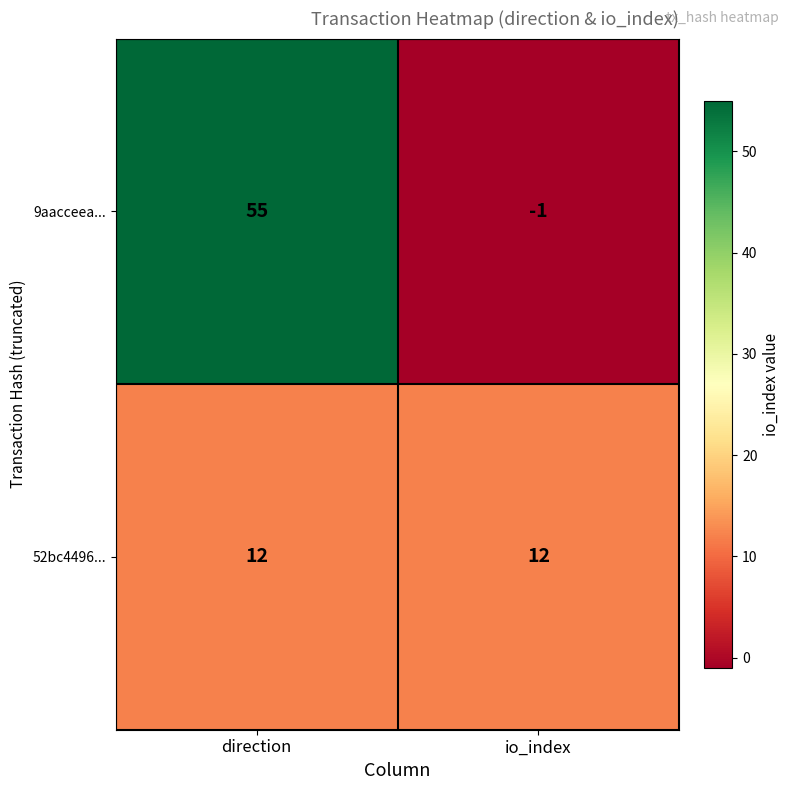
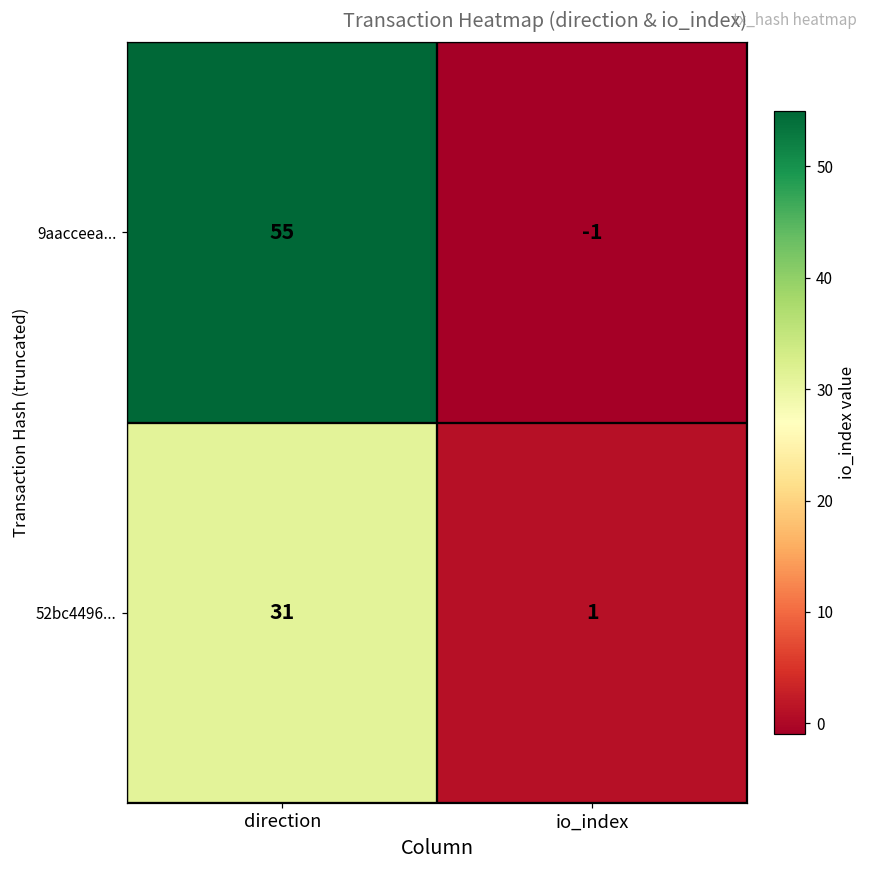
52bc4496..., direction: 12 -> 31
52bc4496..., io_index: 12 -> 1
